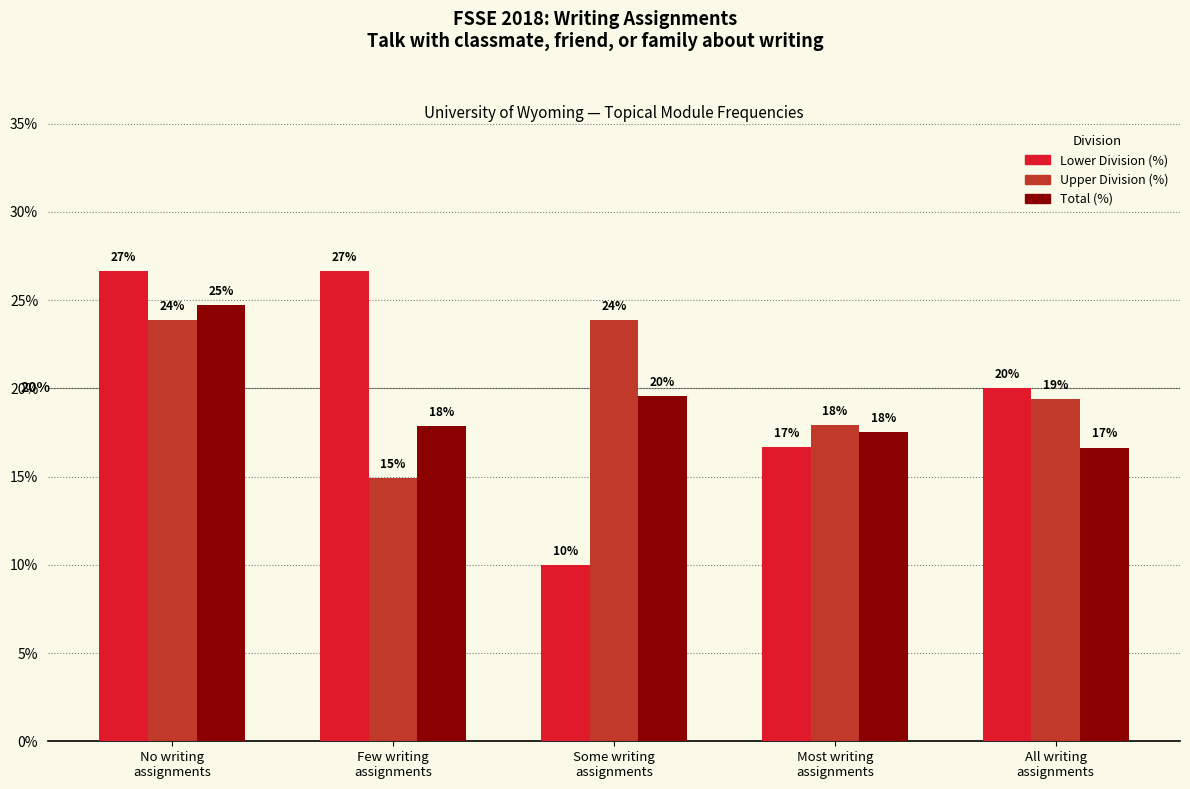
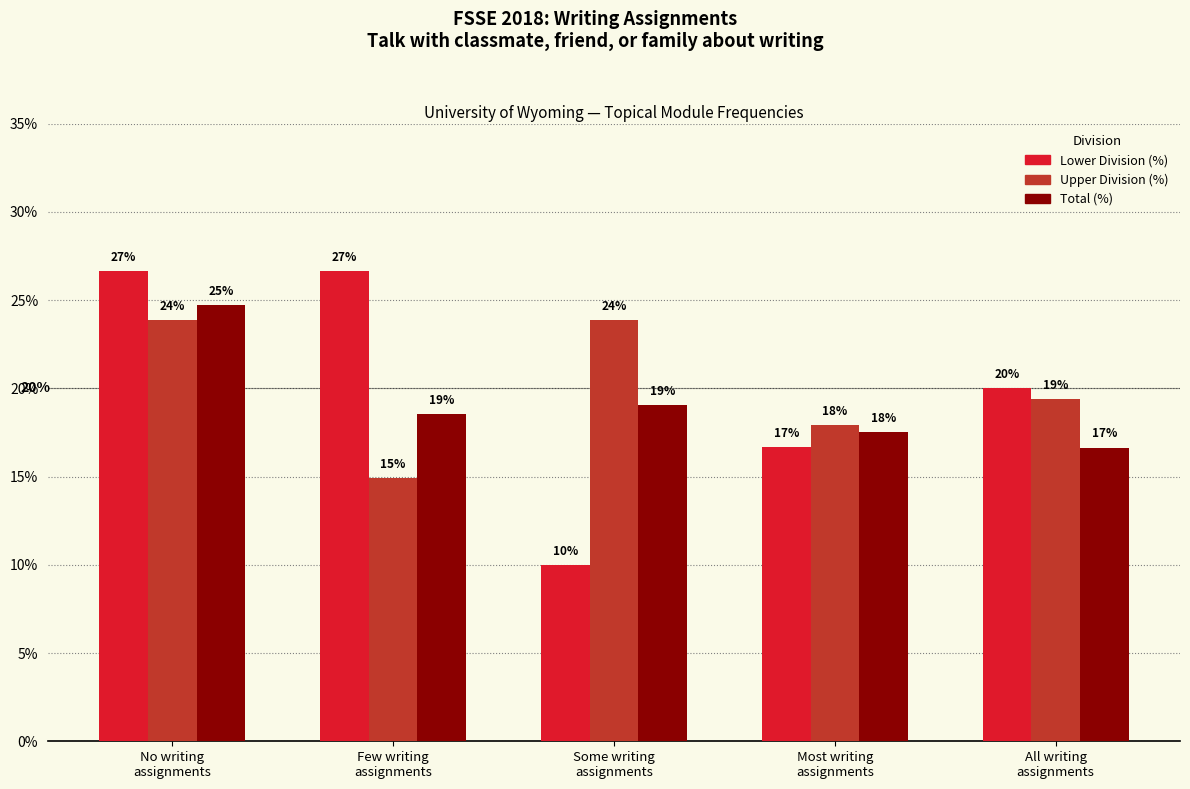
Total (%), Few writing assignments: 18% -> 19%
Total (%), Some writing assignments: 20% -> 19%
